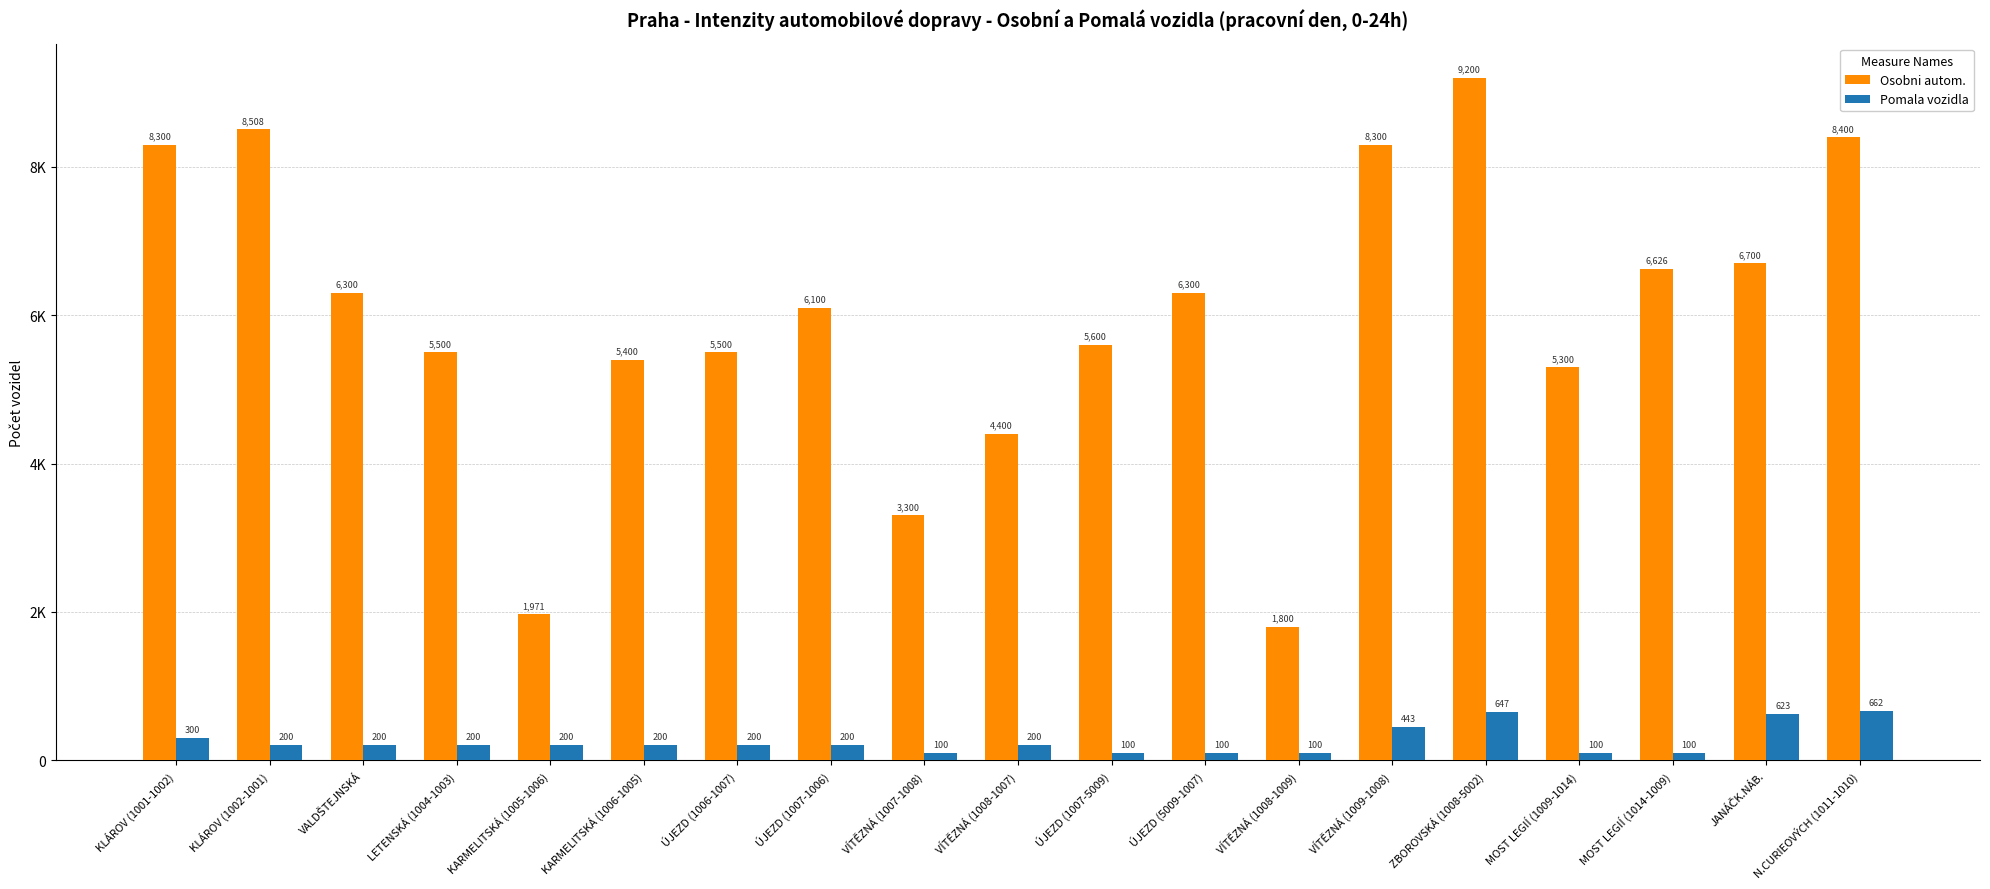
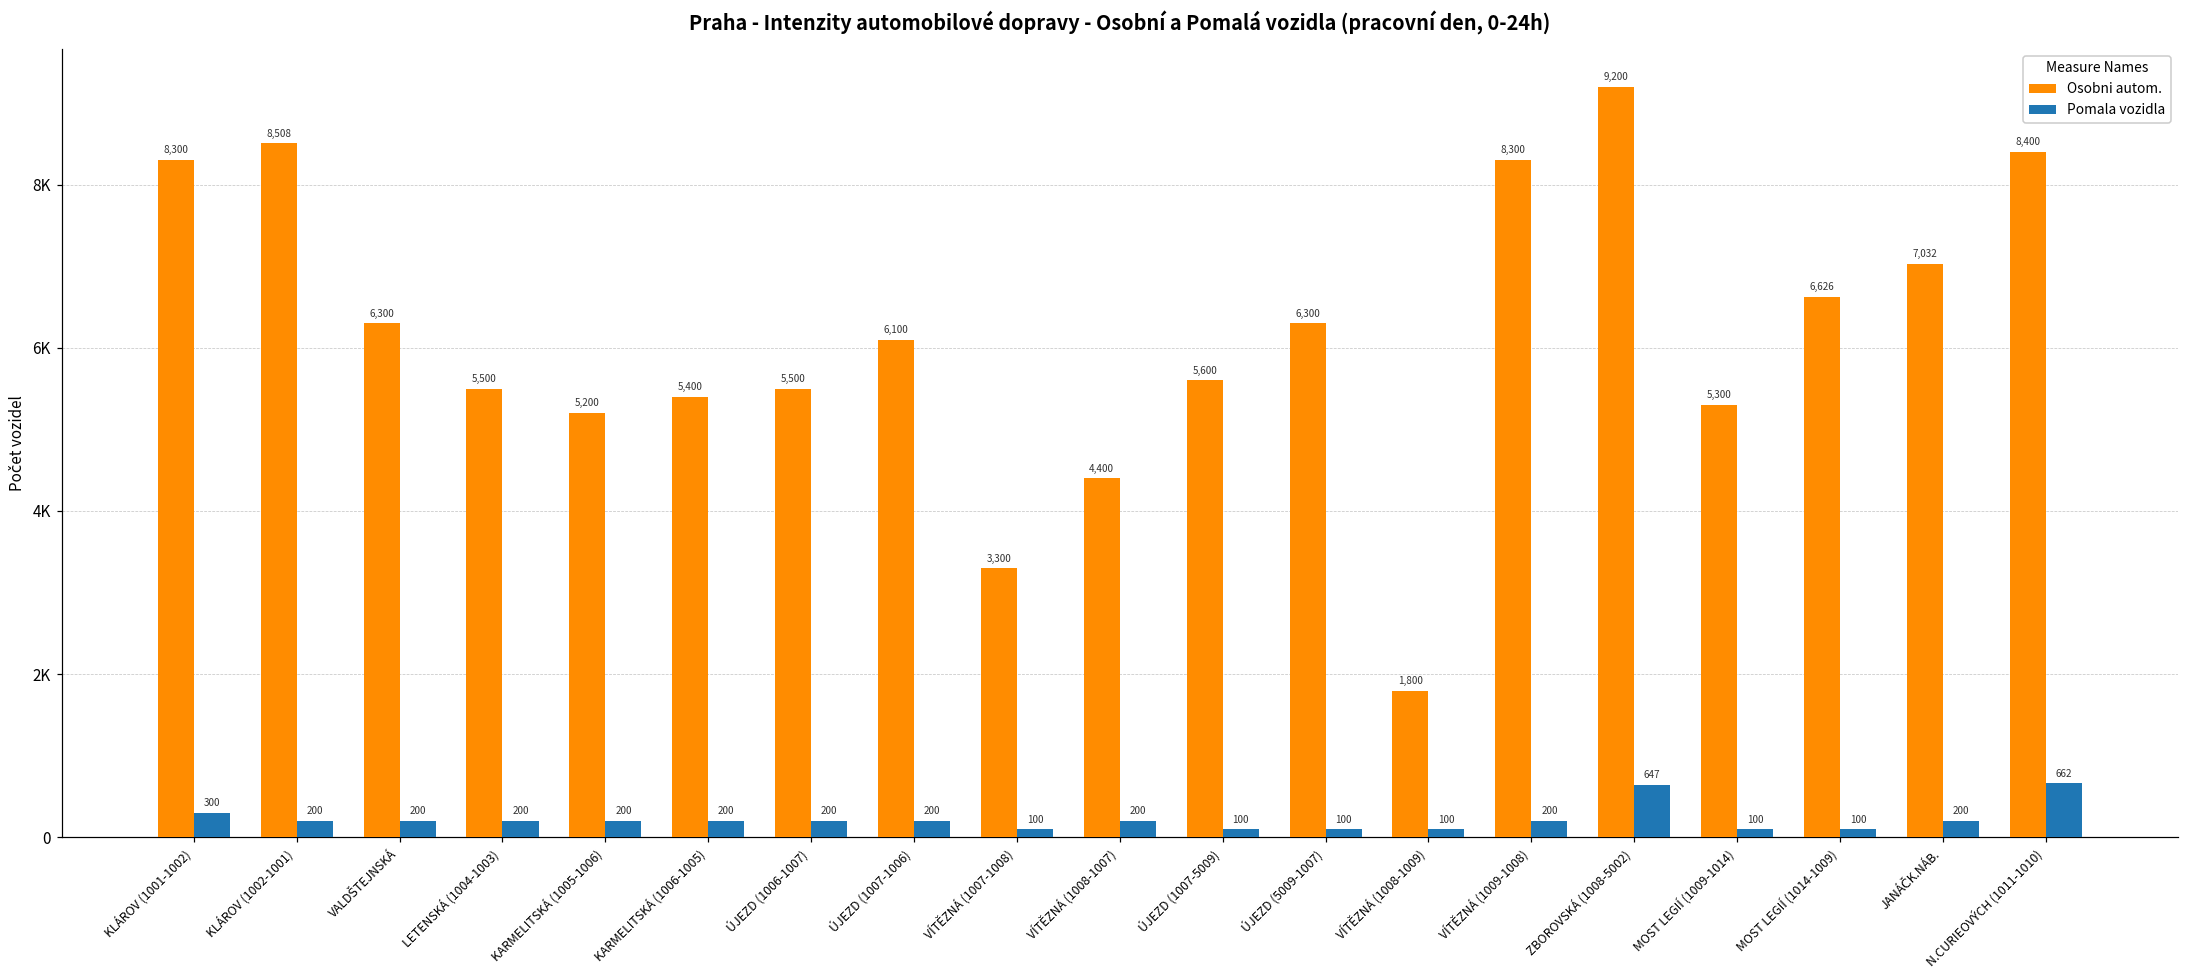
Osobni autom., KARMELITSKÁ (1005-1006): 1,971 -> 5,200
Pomala vozidla, VÍTĚZNÁ (1009-1008): 443 -> 200
Osobni autom., JANÁČK.NÁB.: 6,700 -> 7,032
Pomala vozidla, JANÁČK.NÁB.: 623 -> 200
